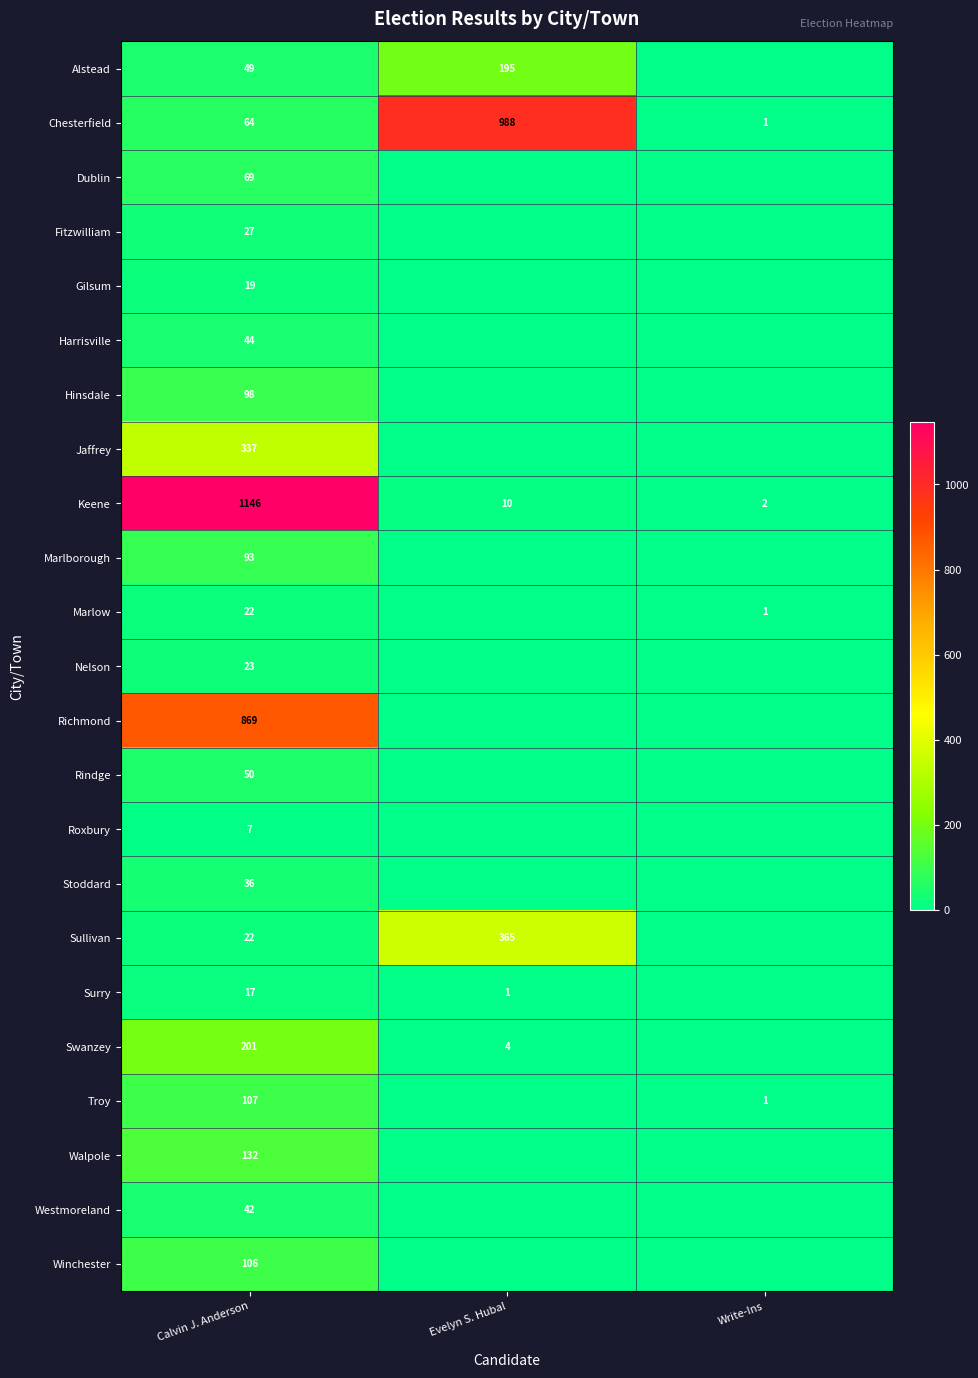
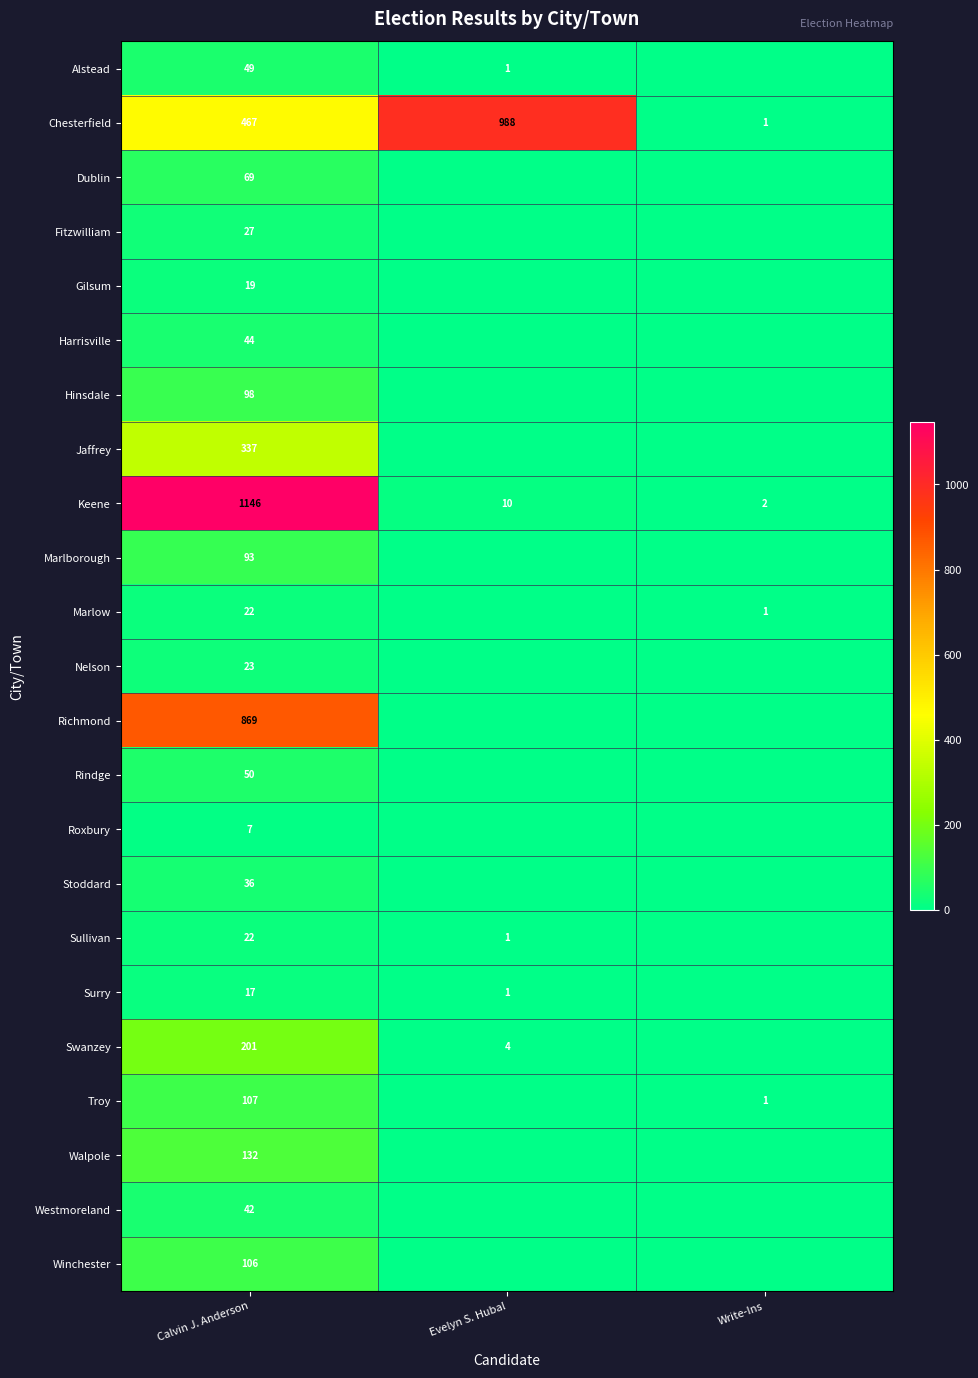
Alstead, Evelyn S. Hubal: 195 -> 1
Chesterfield, Calvin J. Anderson: 64 -> 467
Sullivan, Evelyn S. Hubal: 365 -> 1
